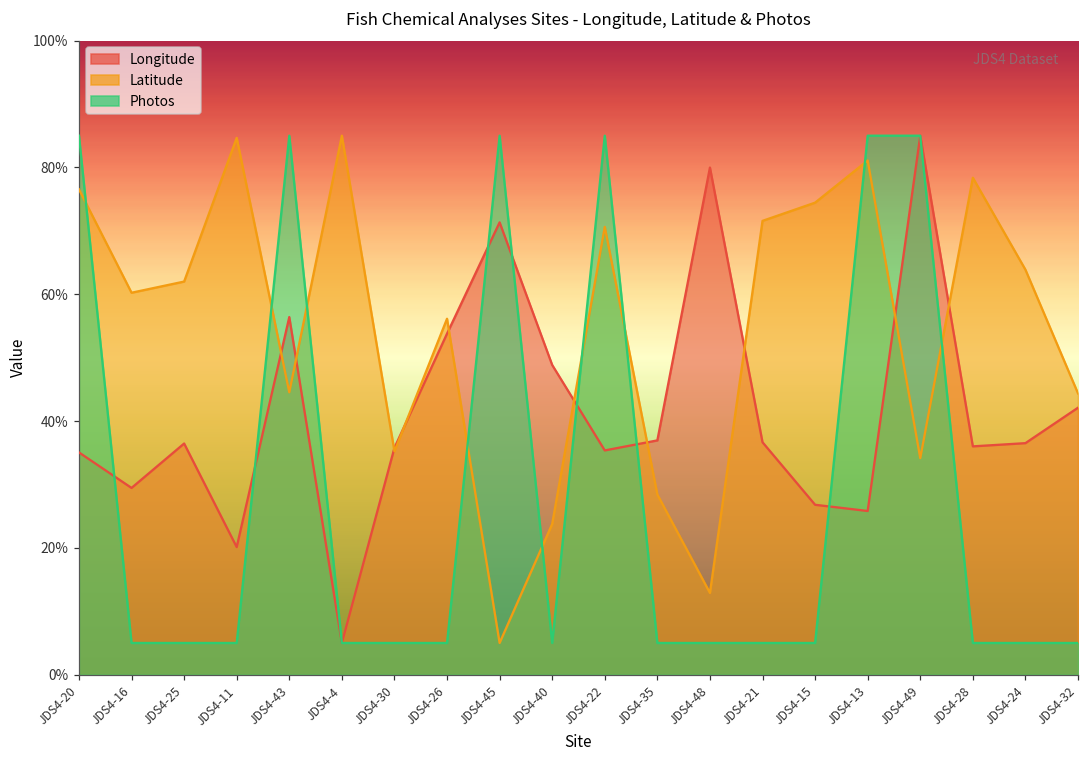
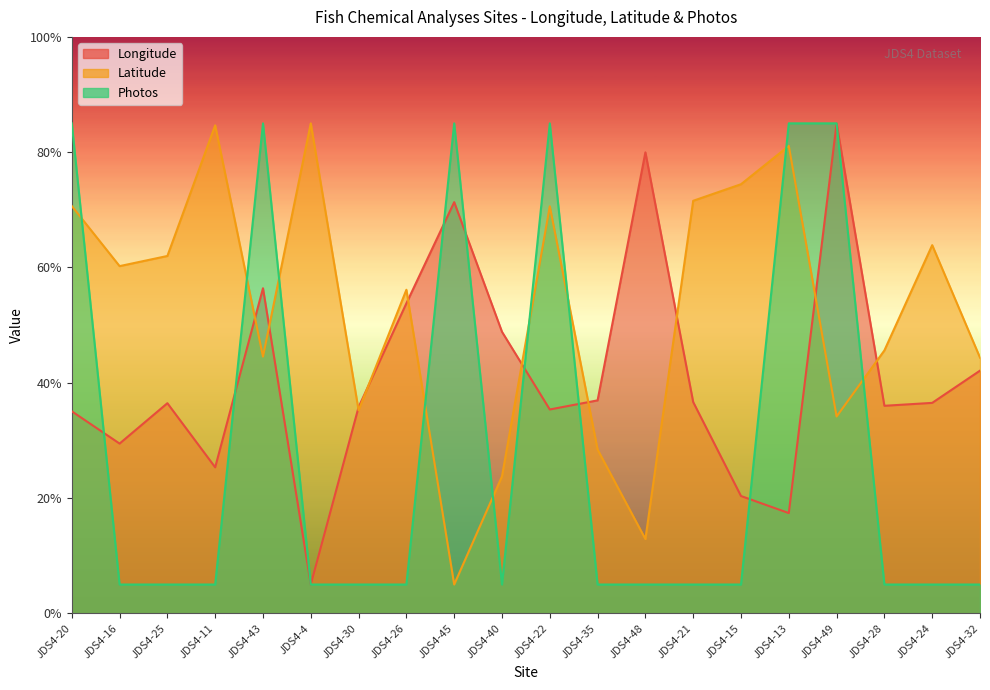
Latitude, JDS4-20: 77% -> 71%
Longitude, JDS4-11: 20% -> 25%
Longitude, JDS4-15: 27% -> 20%
Longitude, JDS4-13: 26% -> 17%
Latitude, JDS4-28: 78% -> 46%
